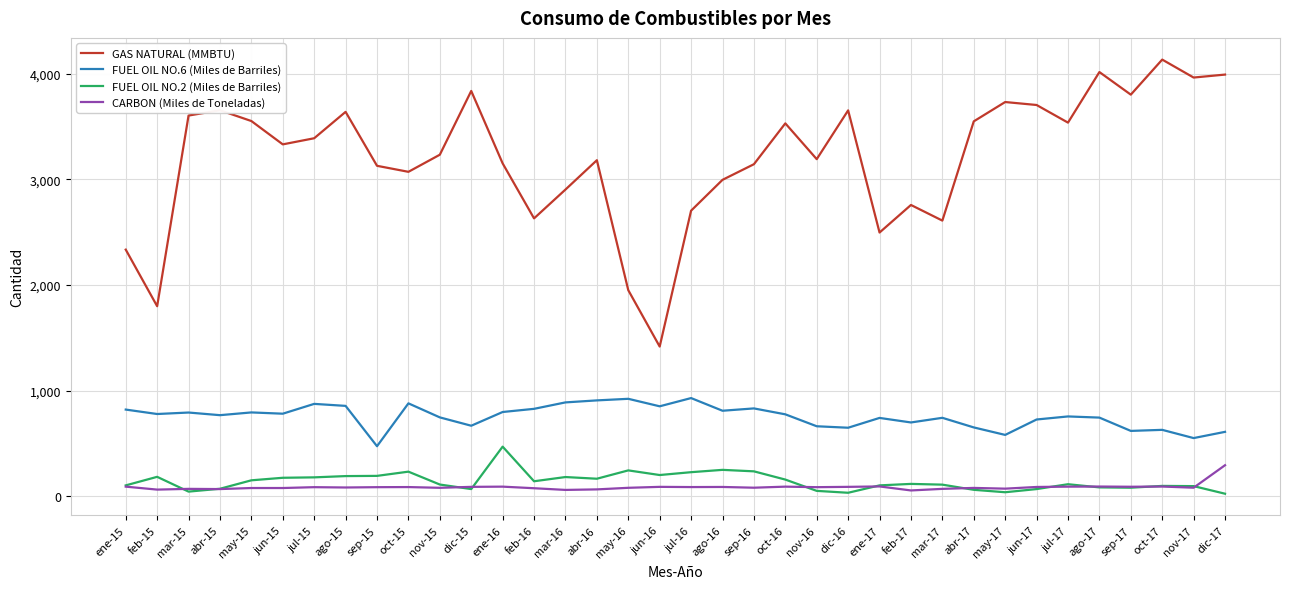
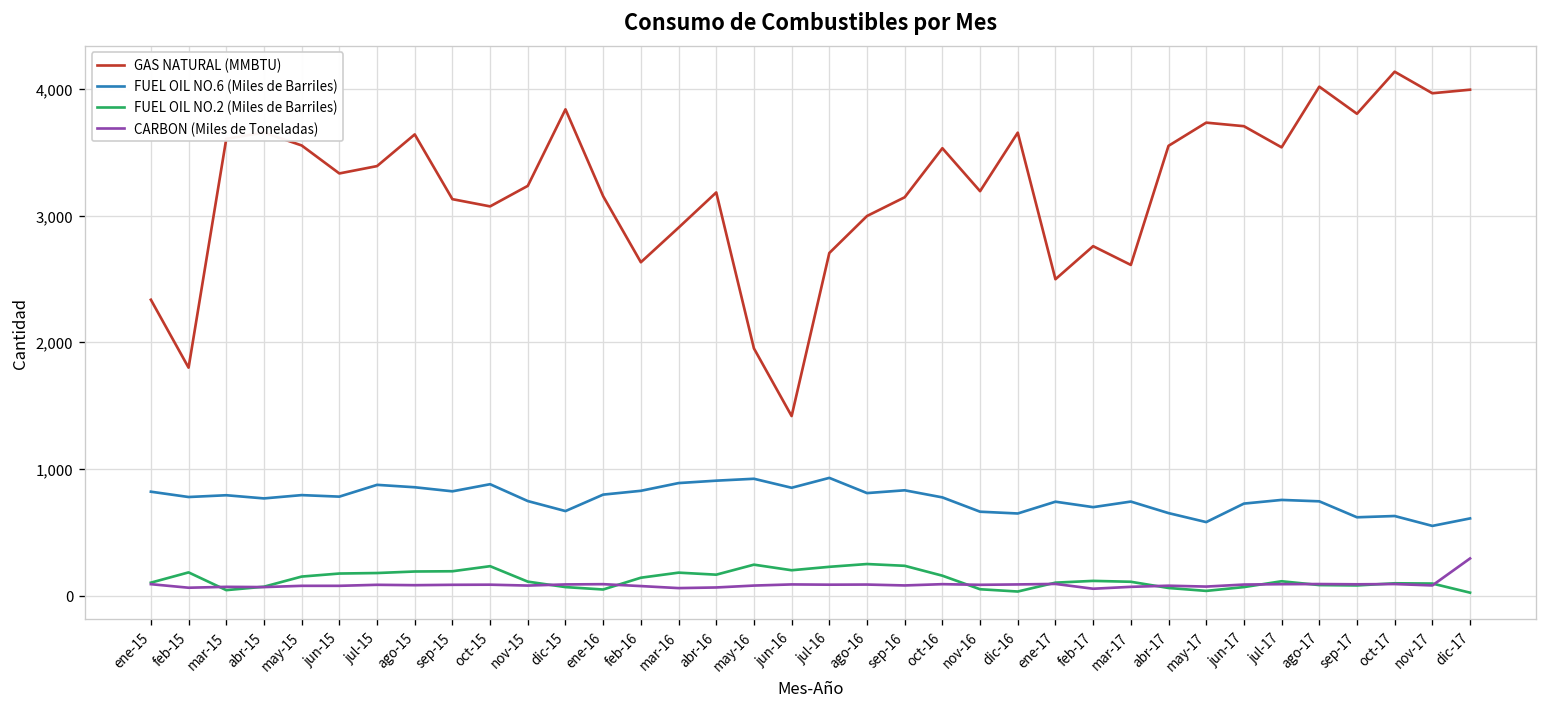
FUEL OIL NO.6 (Miles de Barriles), sep-15: 470 -> 820
FUEL OIL NO.2 (Miles de Barriles), ene-16: 470 -> 50
